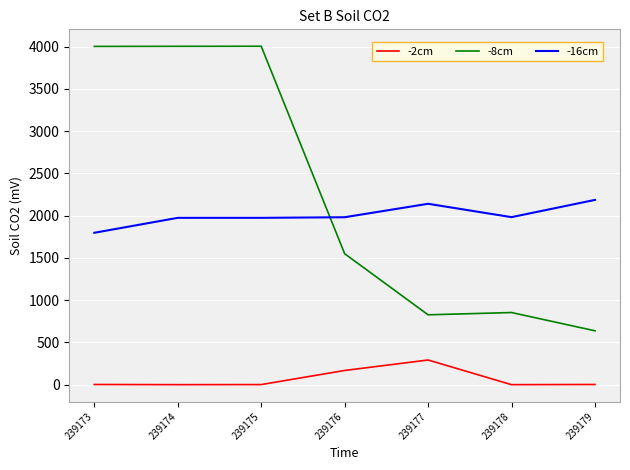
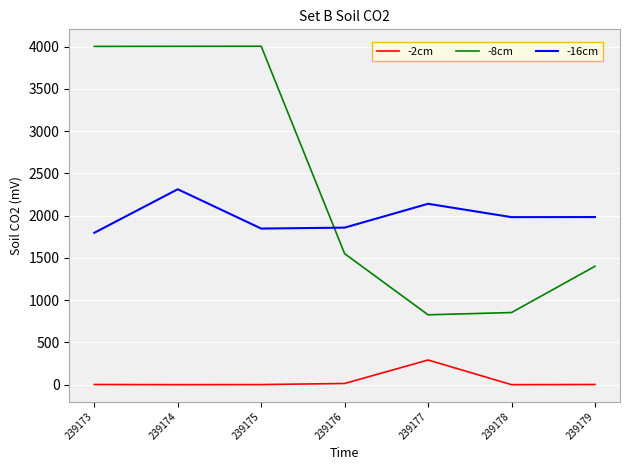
-16cm, 239174: 2000 -> 2300
-16cm, 239175: 2000 -> 1800
-2cm, 239176: 200 -> 0
-16cm, 239176: 2000 -> 1900
-8cm, 239179: 600 -> 1400
-16cm, 239179: 2200 -> 2000
